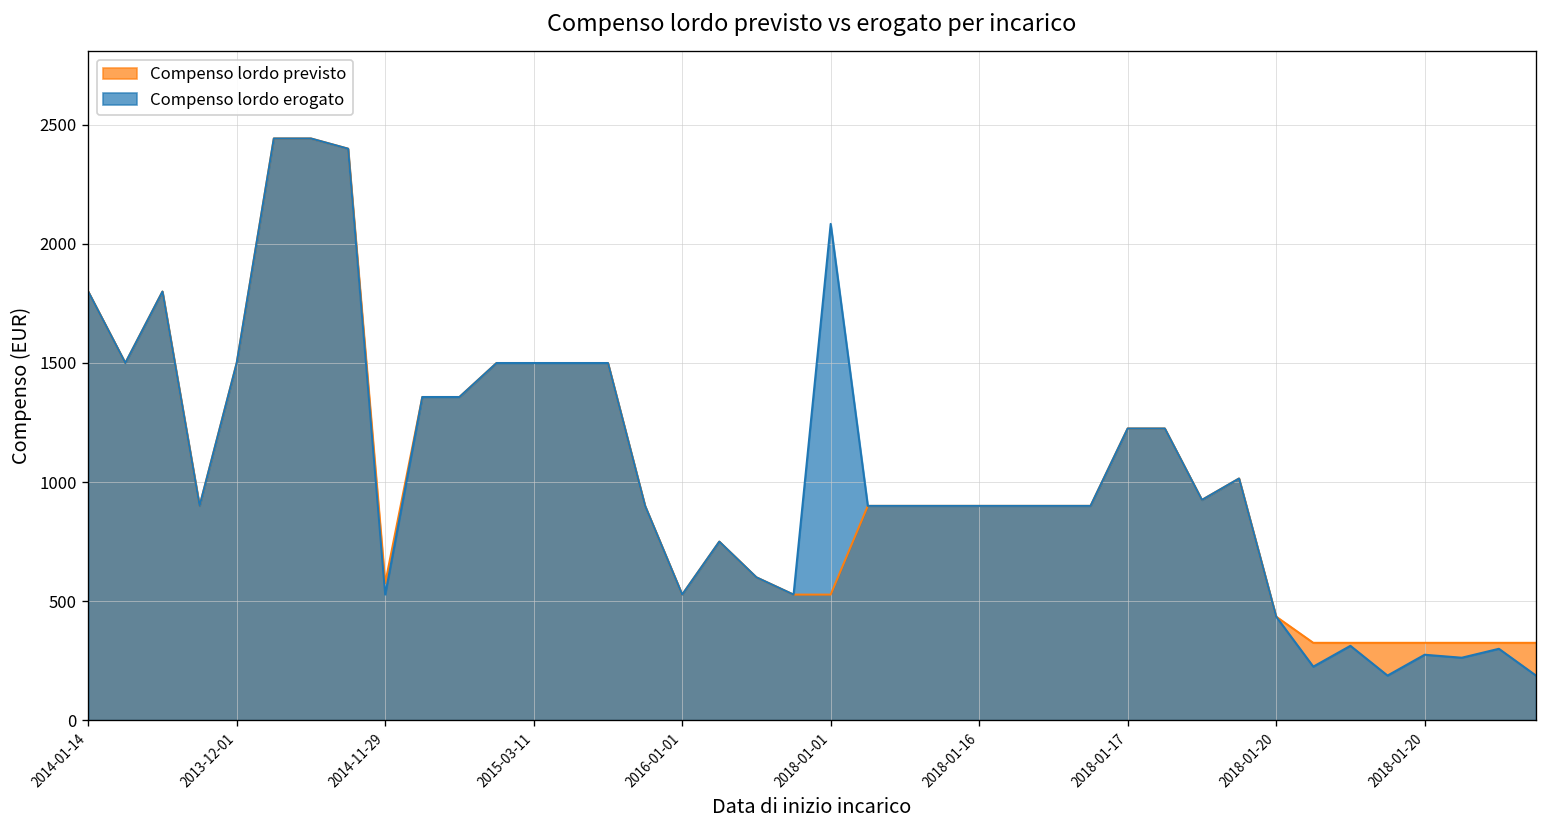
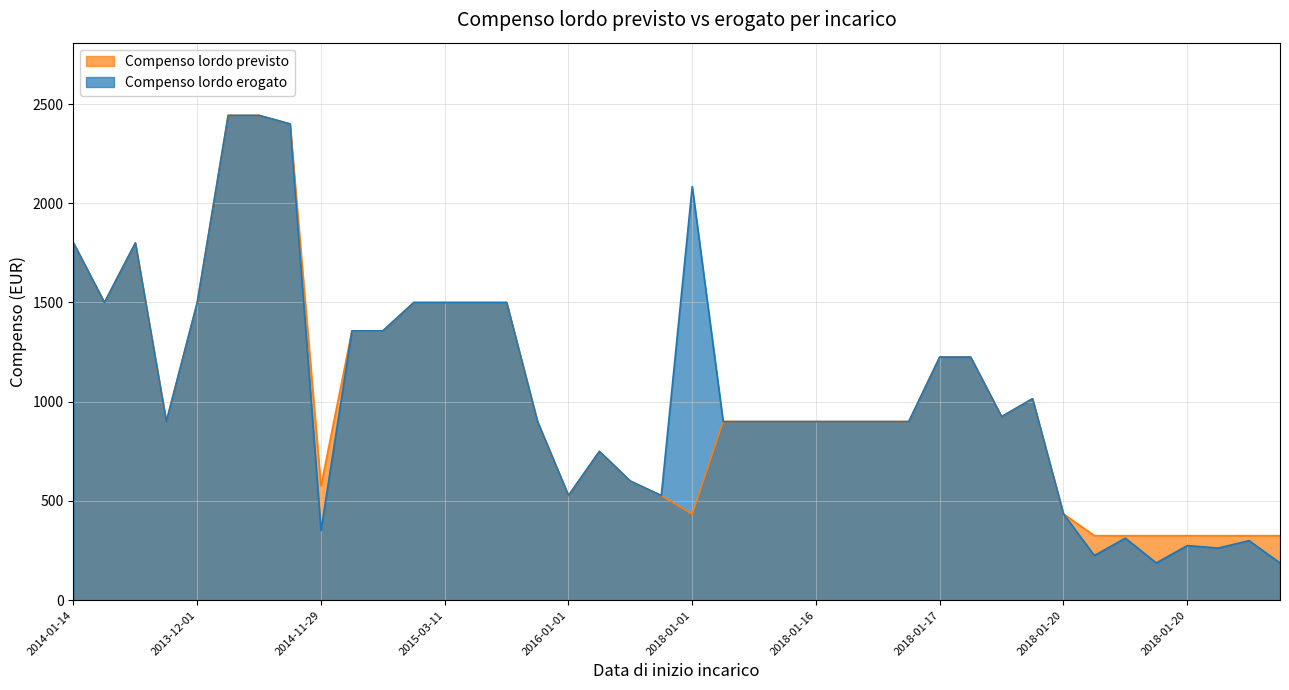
Compenso lordo erogato, 2014-11-29: 530 -> 350
Compenso lordo previsto, 2018-01-01: 530 -> 430
